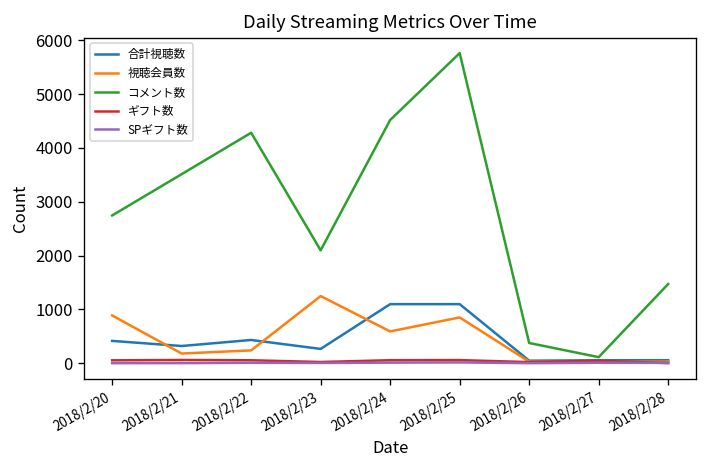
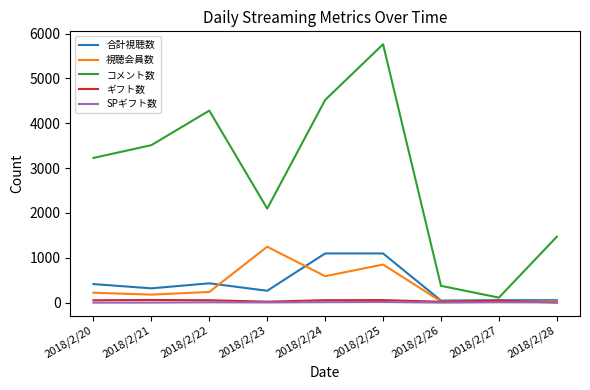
視聴会員数, 2018/2/20: 900 -> 200
コメント数, 2018/2/20: 2700 -> 3200
